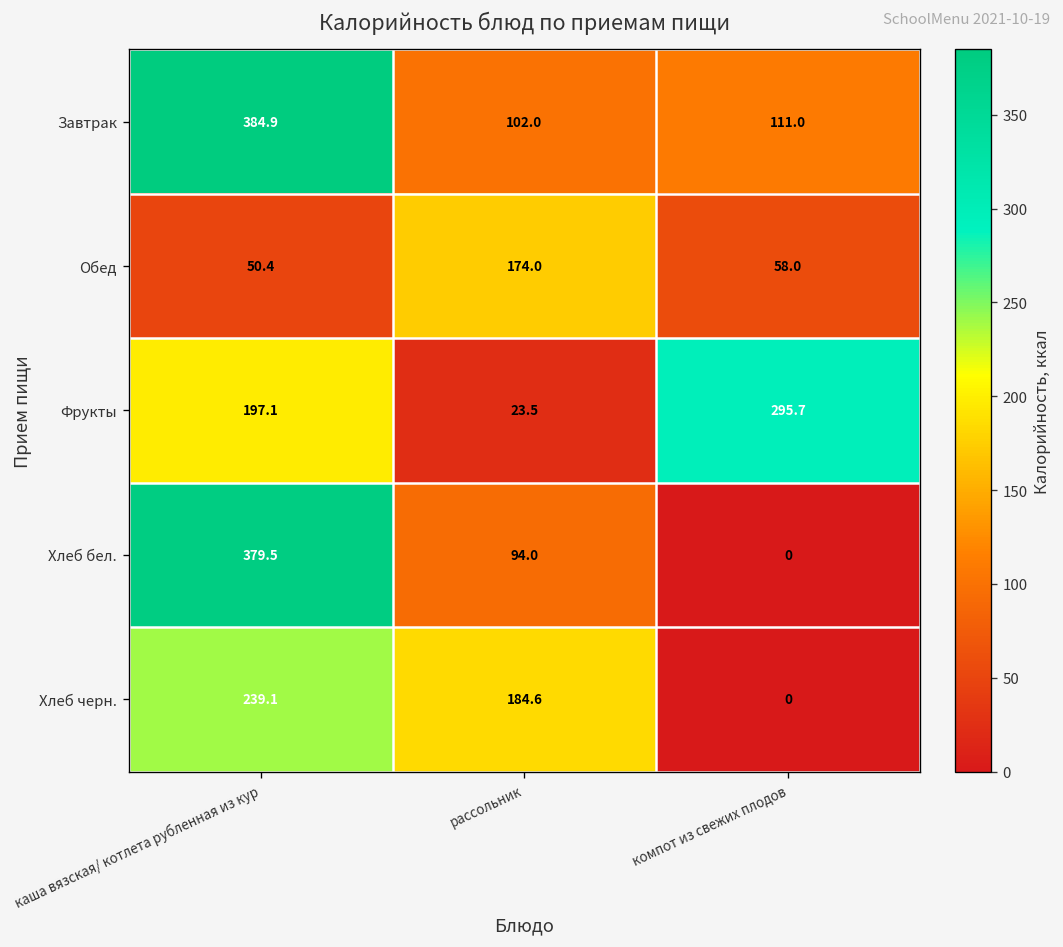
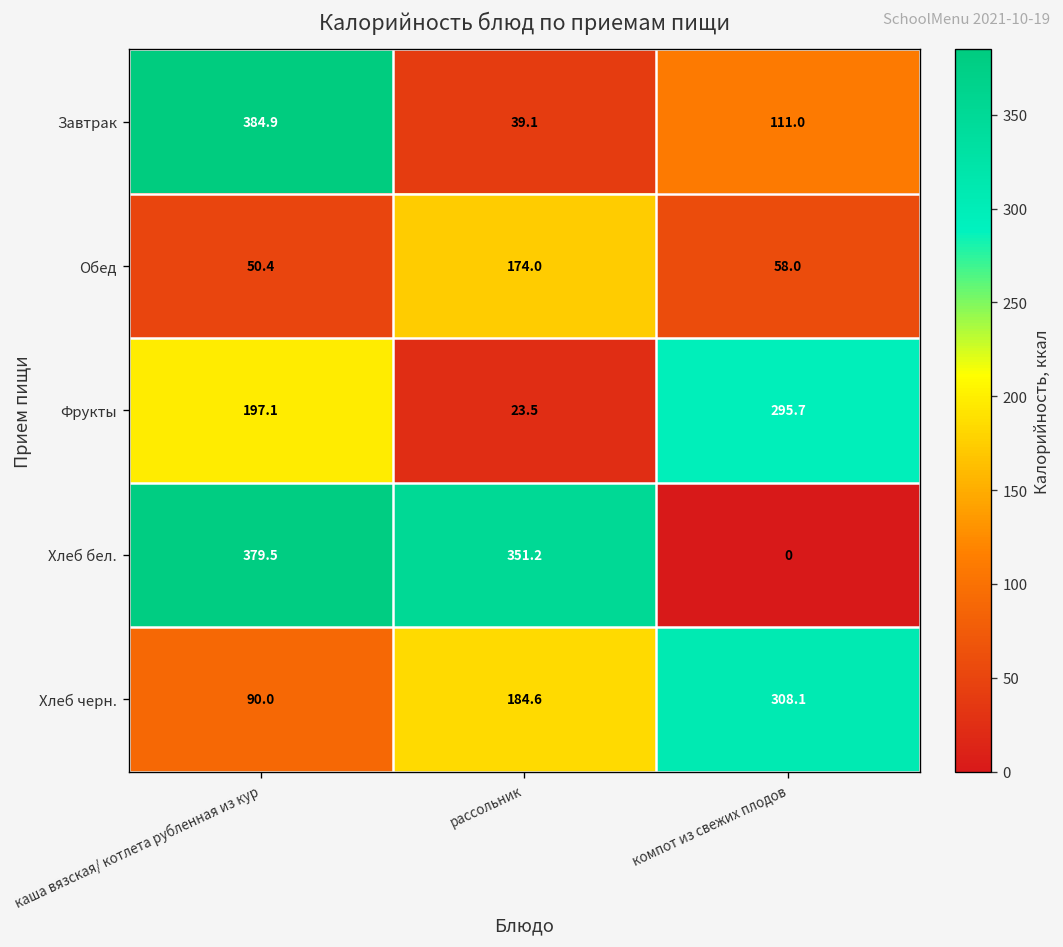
Завтрак, рассольник: 102.0 -> 39.1
Хлеб бел., рассольник: 94.0 -> 351.2
Хлеб черн., каша вязская/ котлета рубленная из кур: 239.1 -> 90.0
Хлеб черн., компот из свежих плодов: 0 -> 308.1
